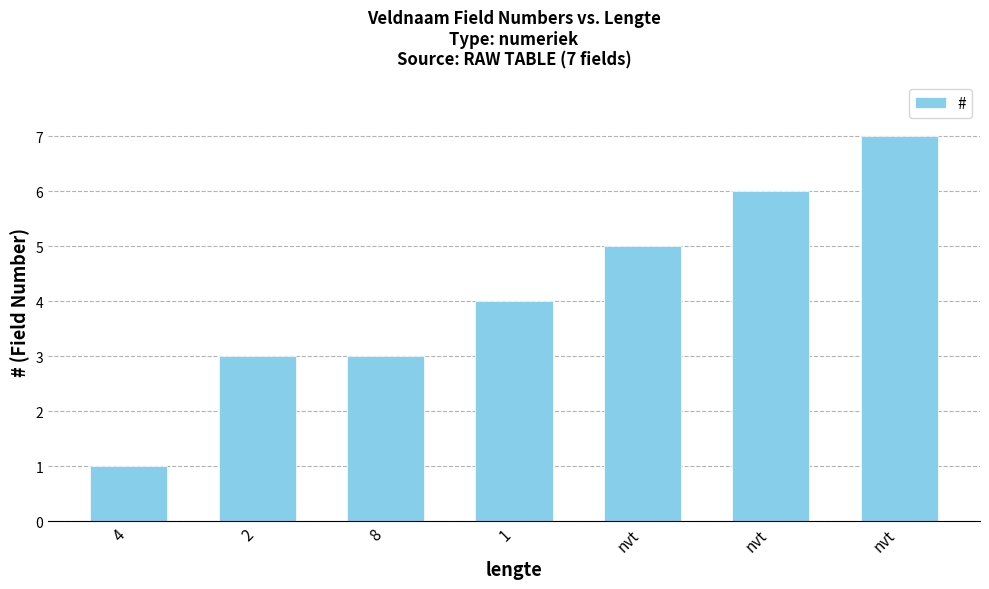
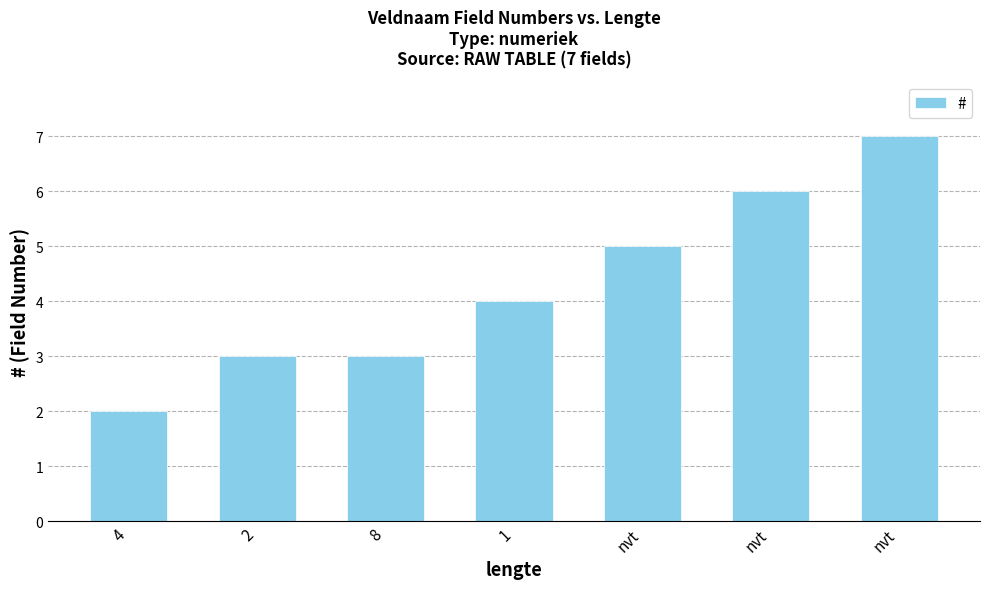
4: 1 -> 2
